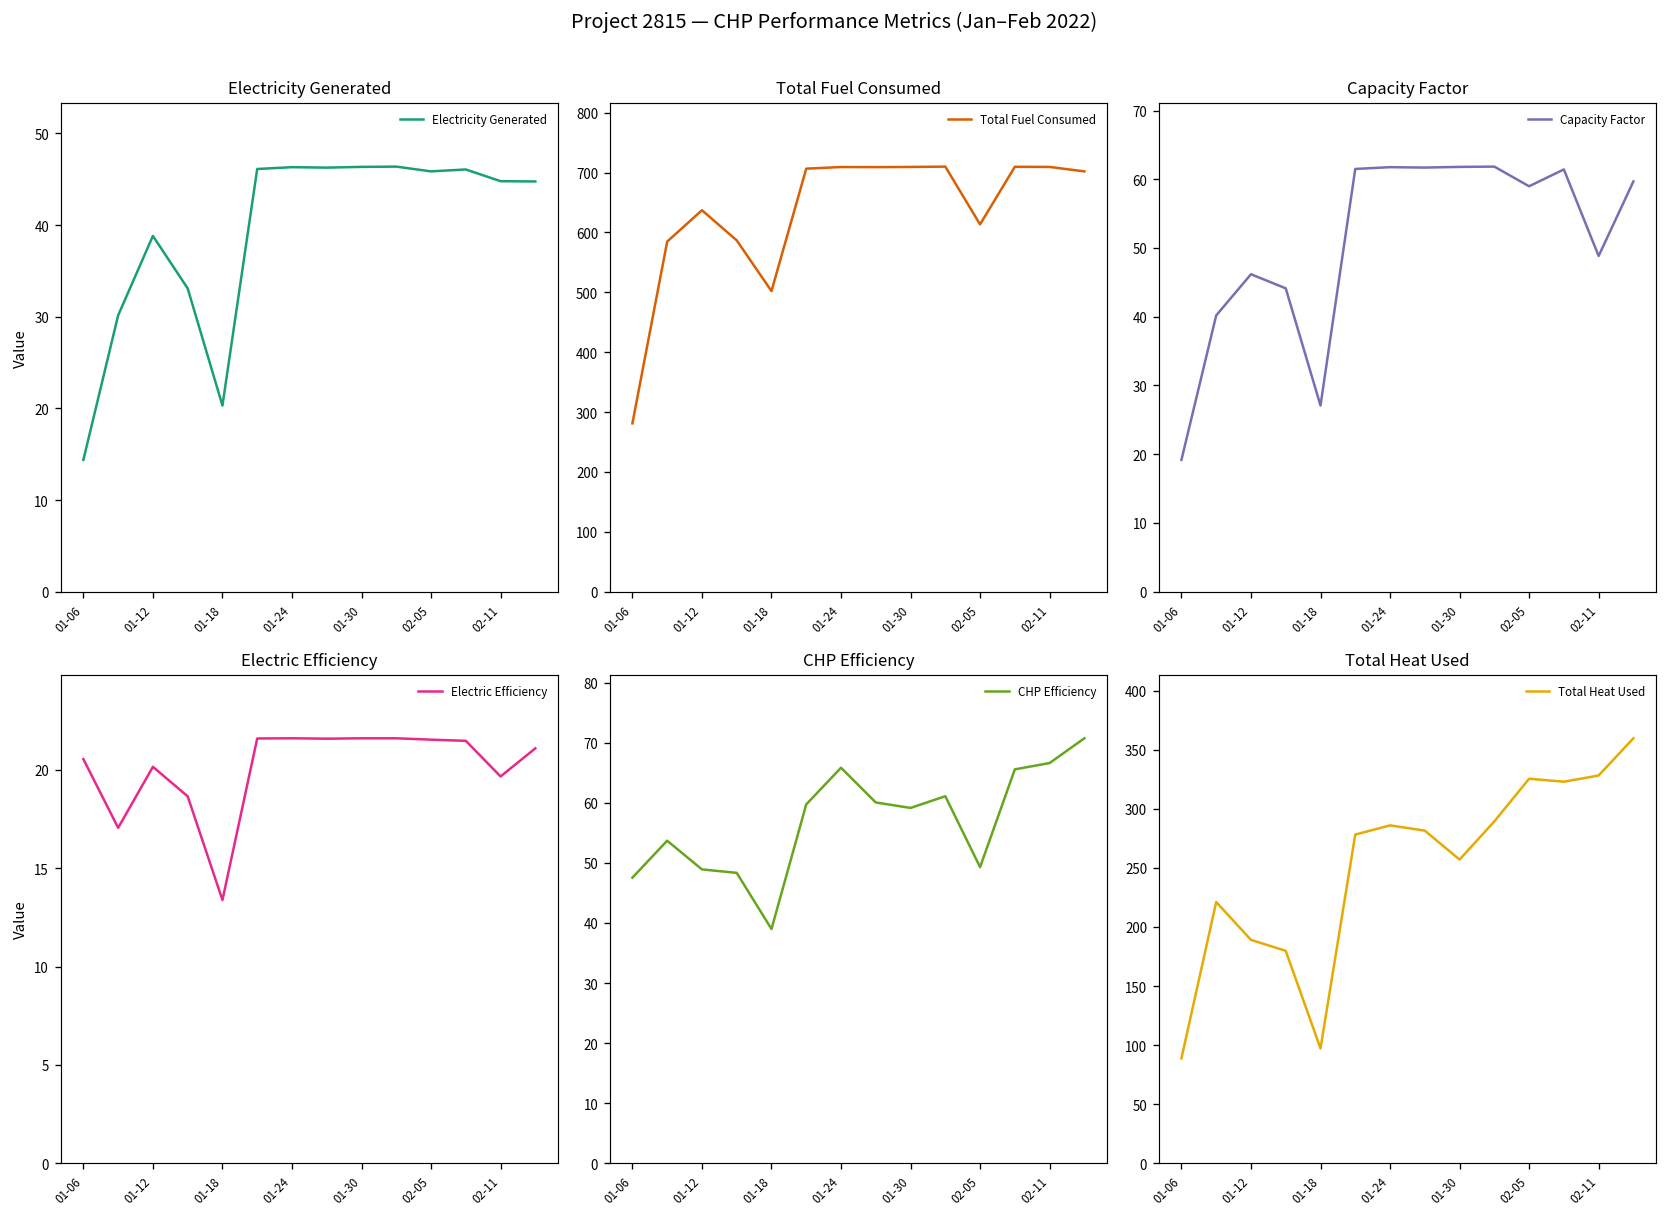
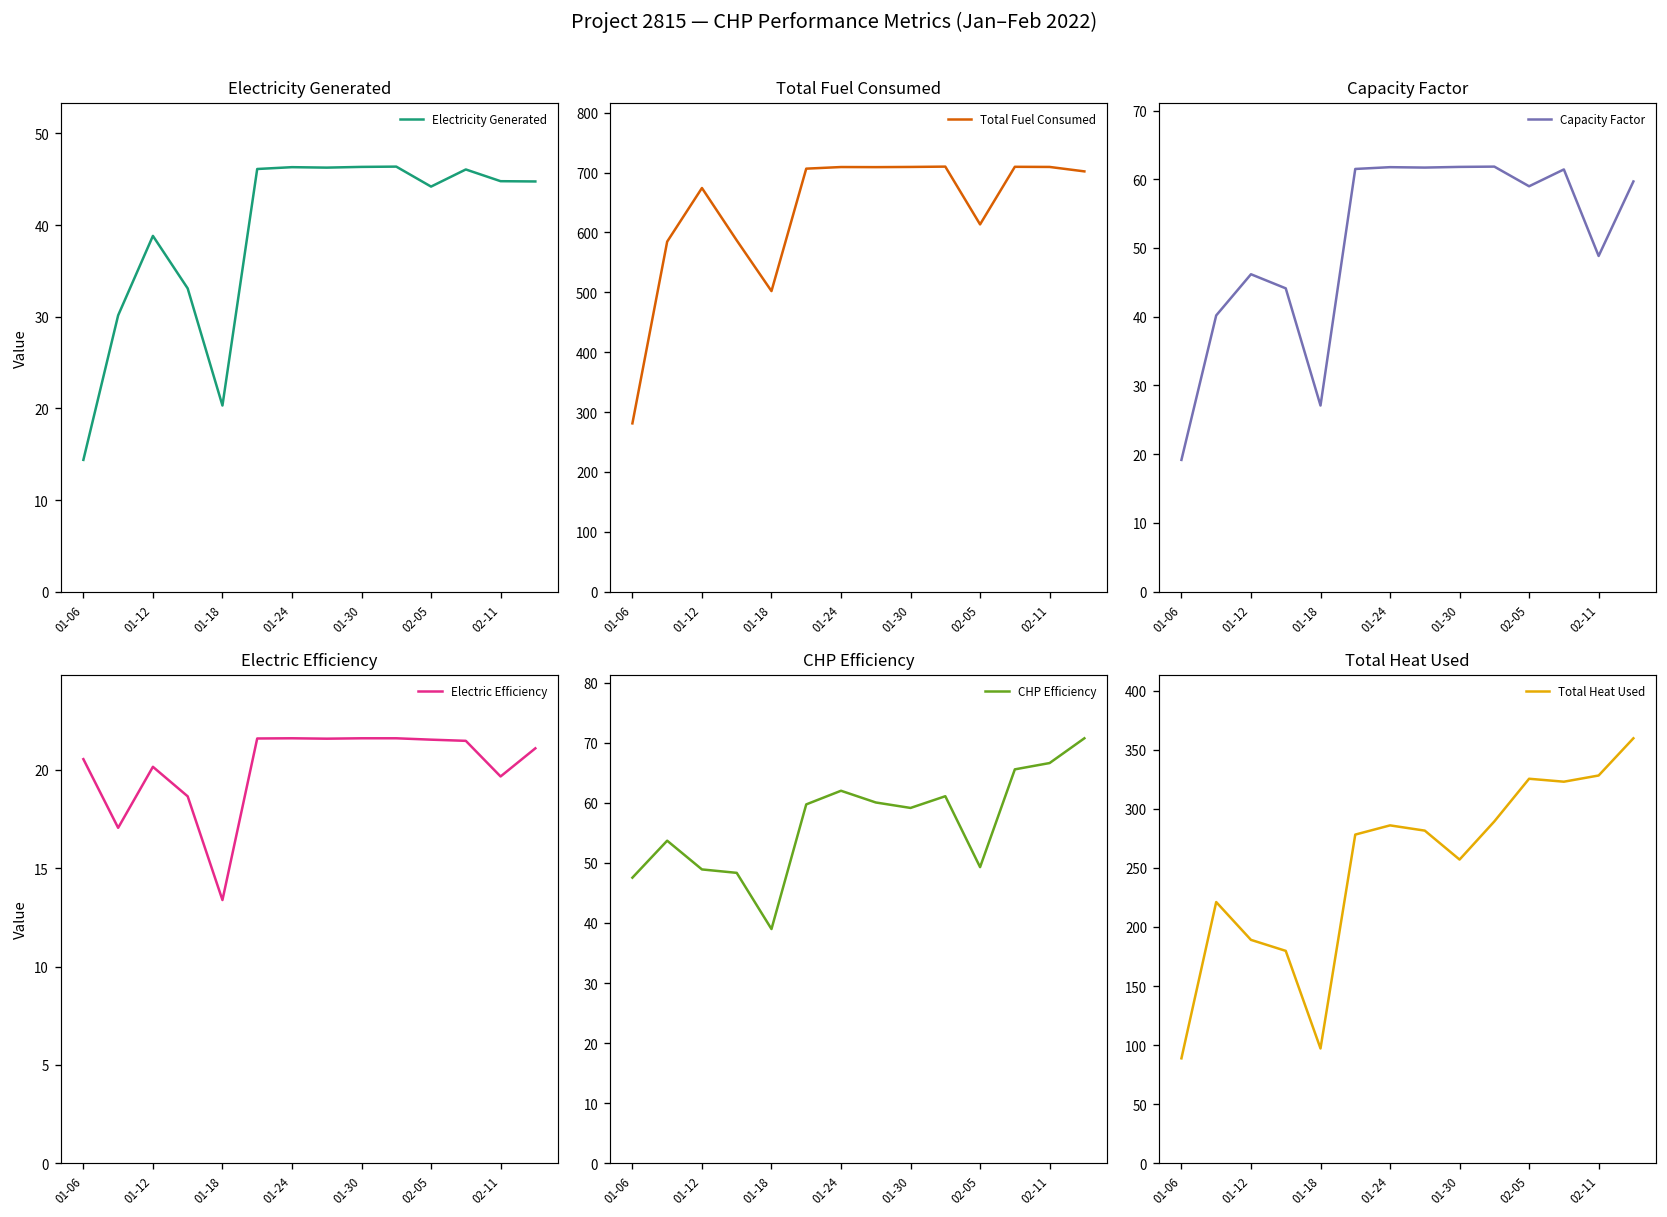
Electricity Generated, 02-05: 46 -> 44
Total Fuel Consumed, 01-12: 640 -> 670
CHP Efficiency, 01-24: 66 -> 62
